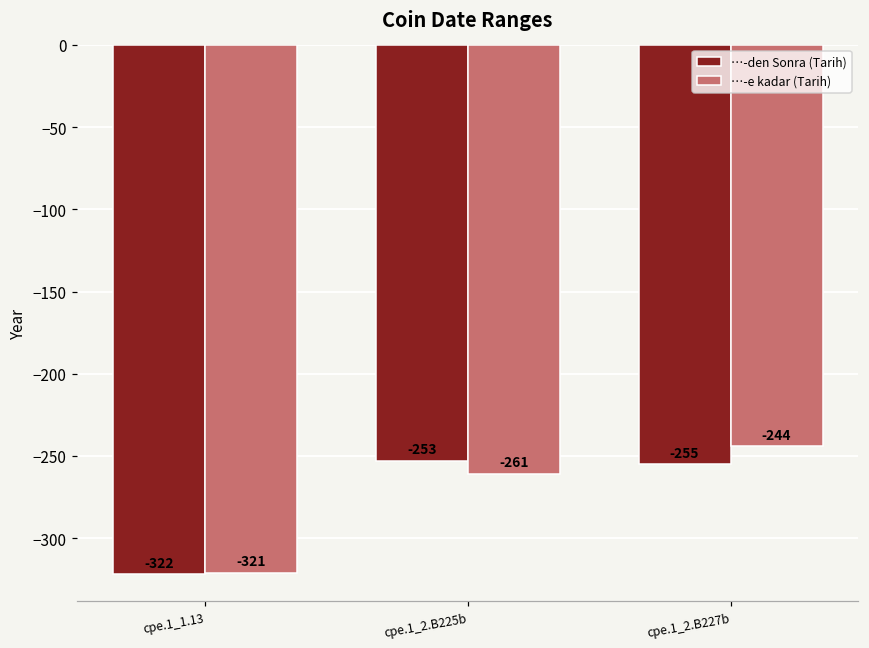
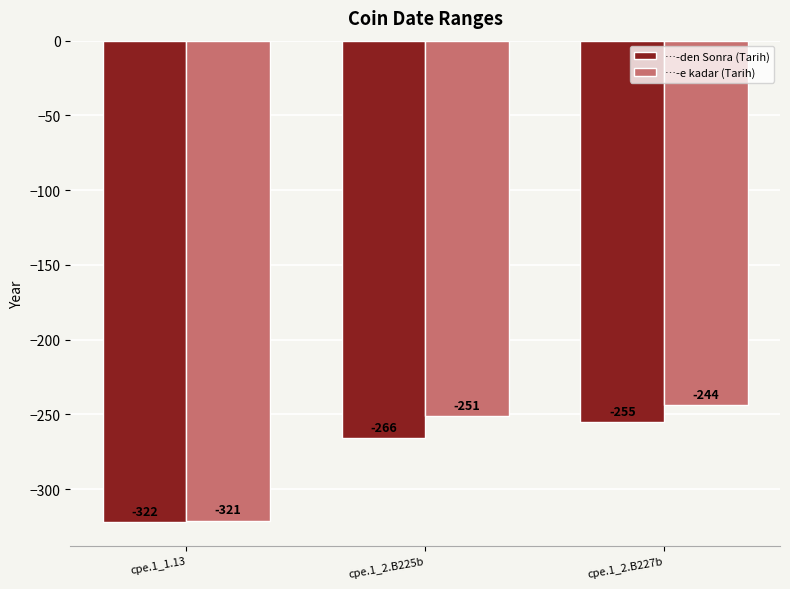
…-den Sonra (Tarih), cpe.1_2.B225b: -253 -> -266
…-e kadar (Tarih), cpe.1_2.B225b: -261 -> -251
